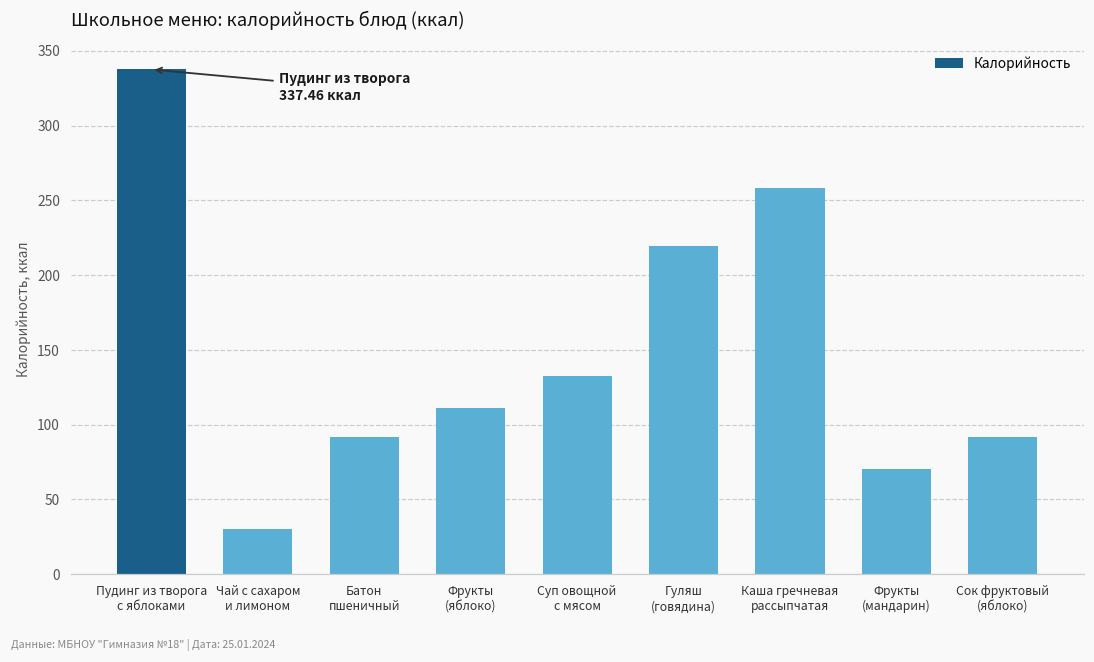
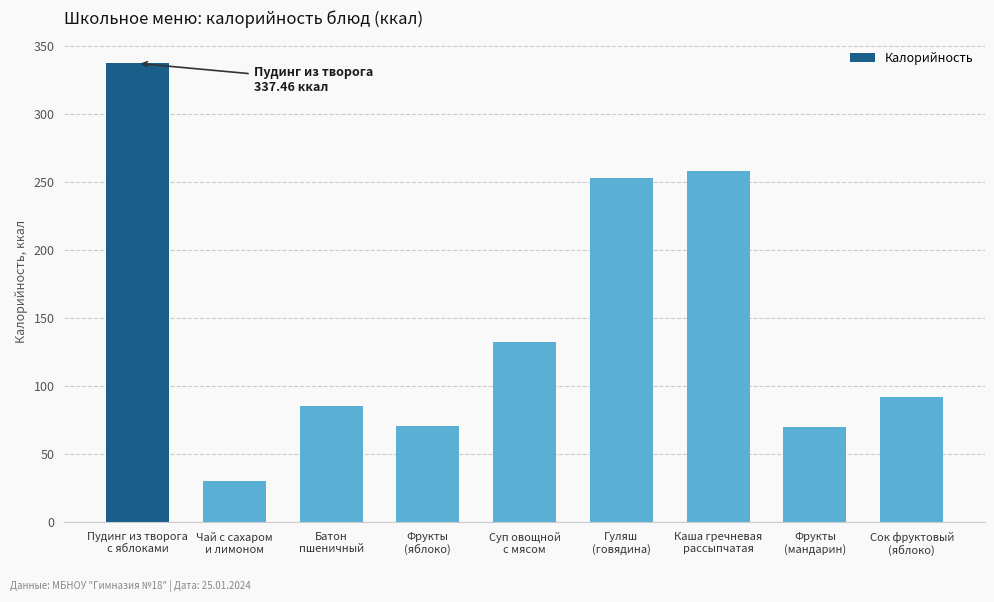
Батон пшеничный: 92 -> 85
Фрукты (яблоко): 111 -> 71
Гуляш (говядина): 220 -> 253
